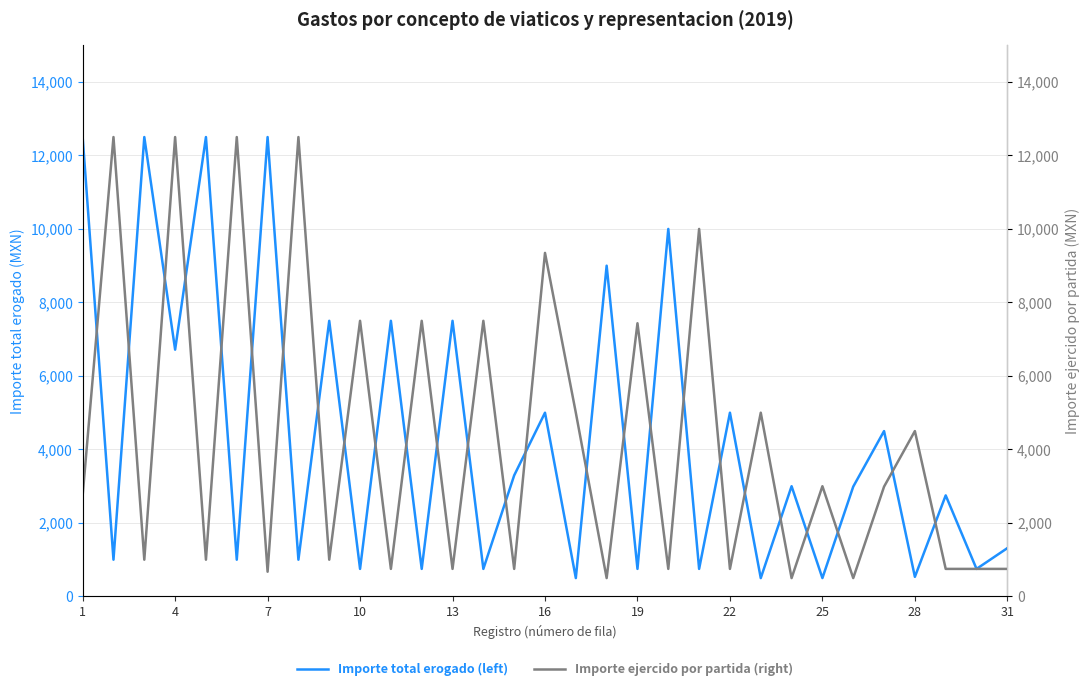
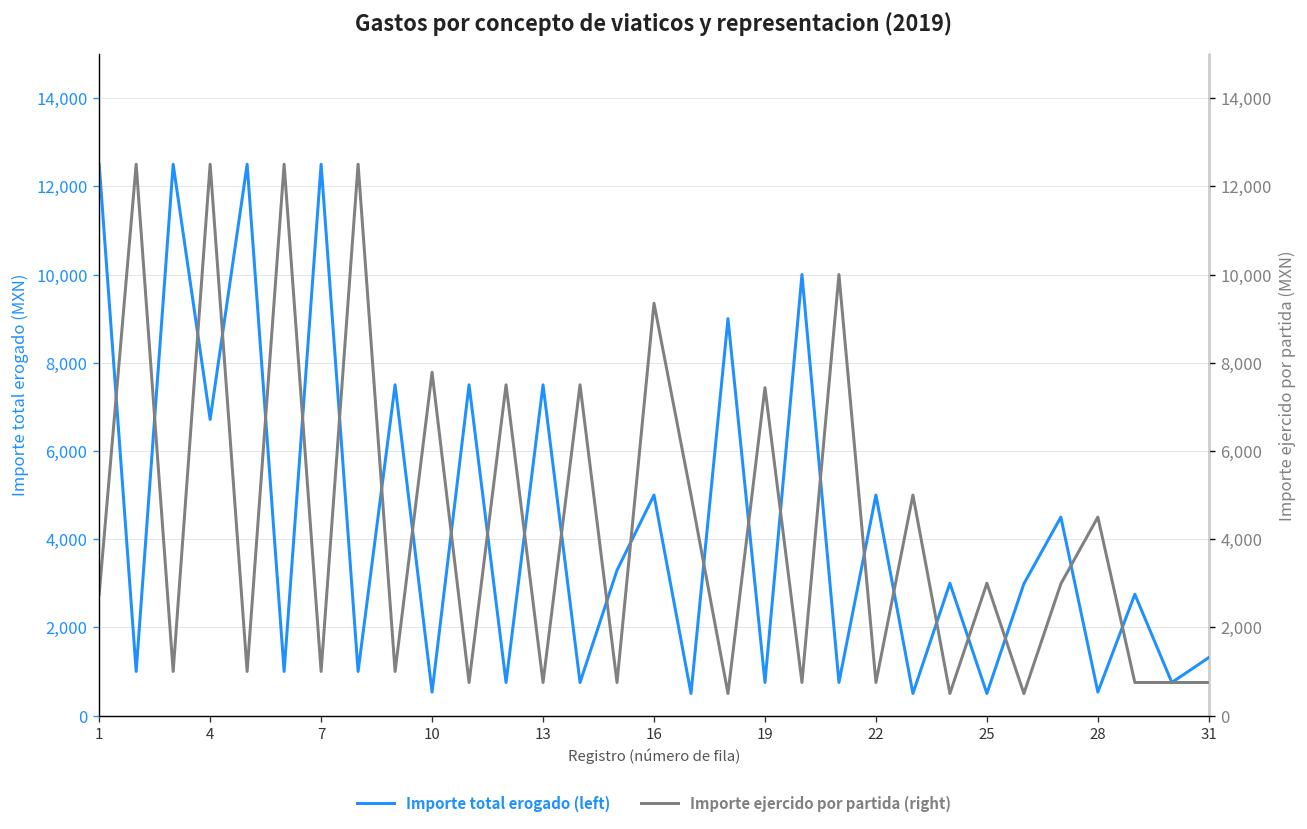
Importe total erogado (left), 10: 800 -> 500
Importe ejercido por partida (right), 7: 700 -> 1,000
Importe ejercido por partida (right), 10: 7,500 -> 7,800
